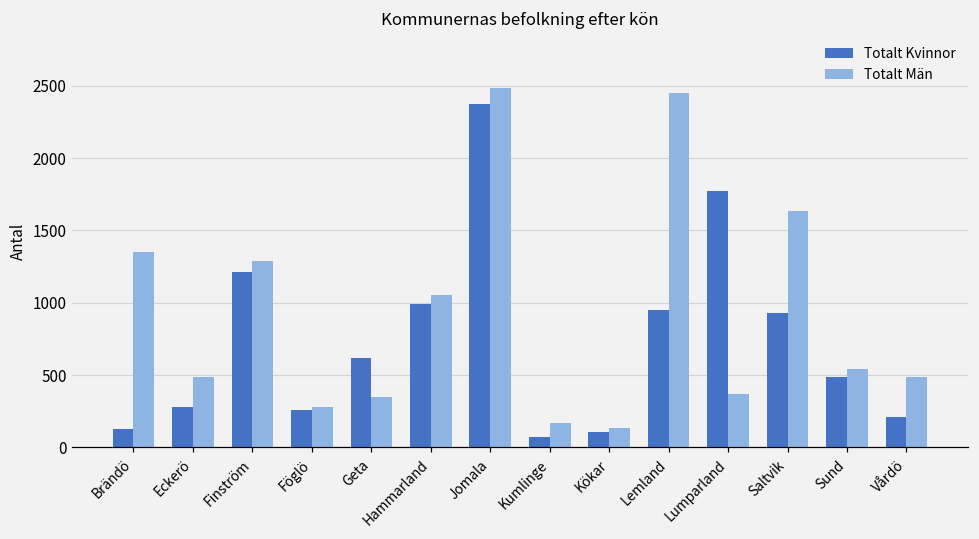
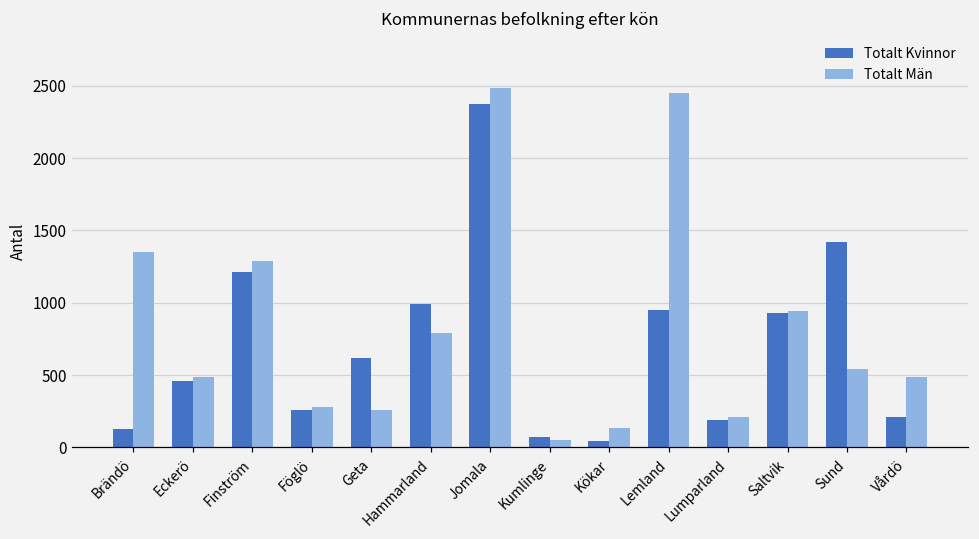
Totalt Kvinnor, Eckerö: 280 -> 460
Totalt Män, Geta: 350 -> 260
Totalt Män, Hammarland: 1060 -> 790
Totalt Män, Kumlinge: 170 -> 50
Totalt Kvinnor, Kökar: 110 -> 40
Totalt Kvinnor, Lumparland: 1770 -> 190
Totalt Män, Lumparland: 370 -> 210
Totalt Män, Saltvik: 1630 -> 950
Totalt Kvinnor, Sund: 490 -> 1420
